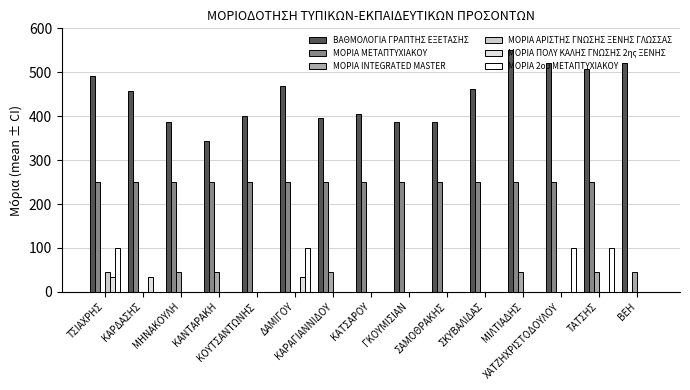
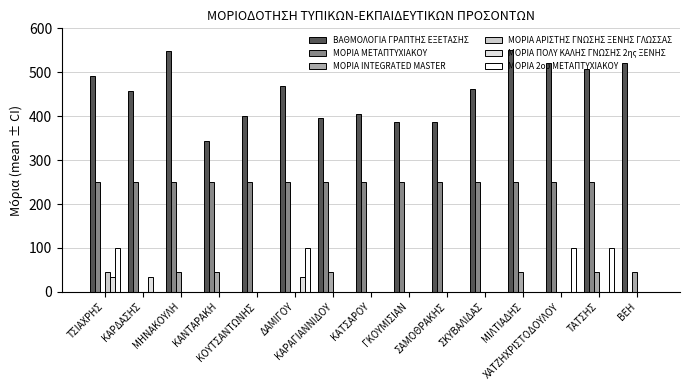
ΒΑΘΜΟΛΟΓΙΑ ΓΡΑΠΤΗΣ ΕΞΕΤΑΣΗΣ, ΜΗΝΑΚΟΥΛΗ: 390 -> 550
